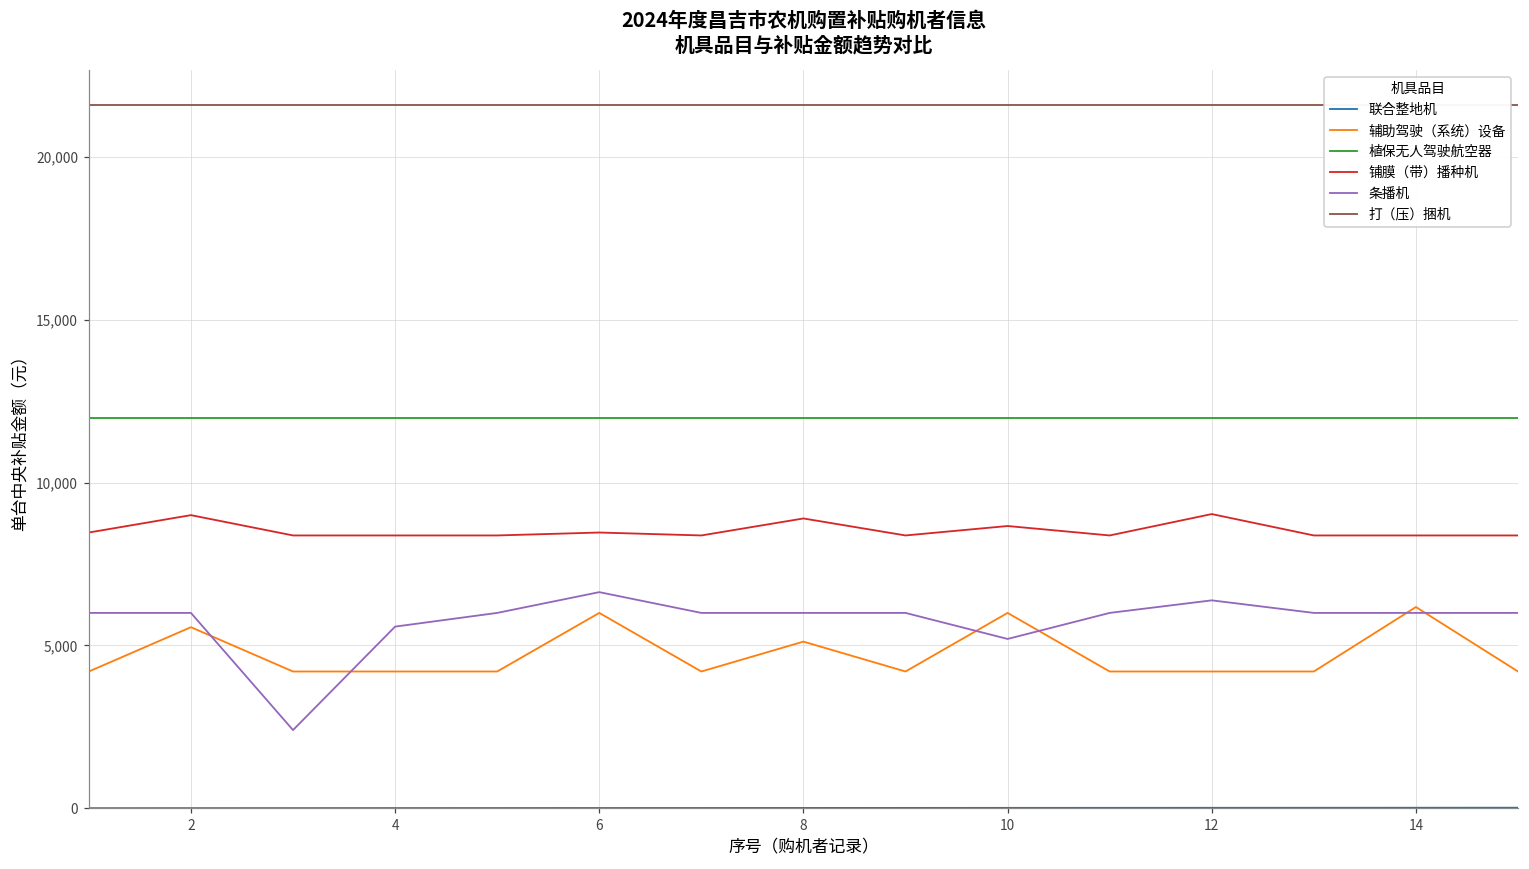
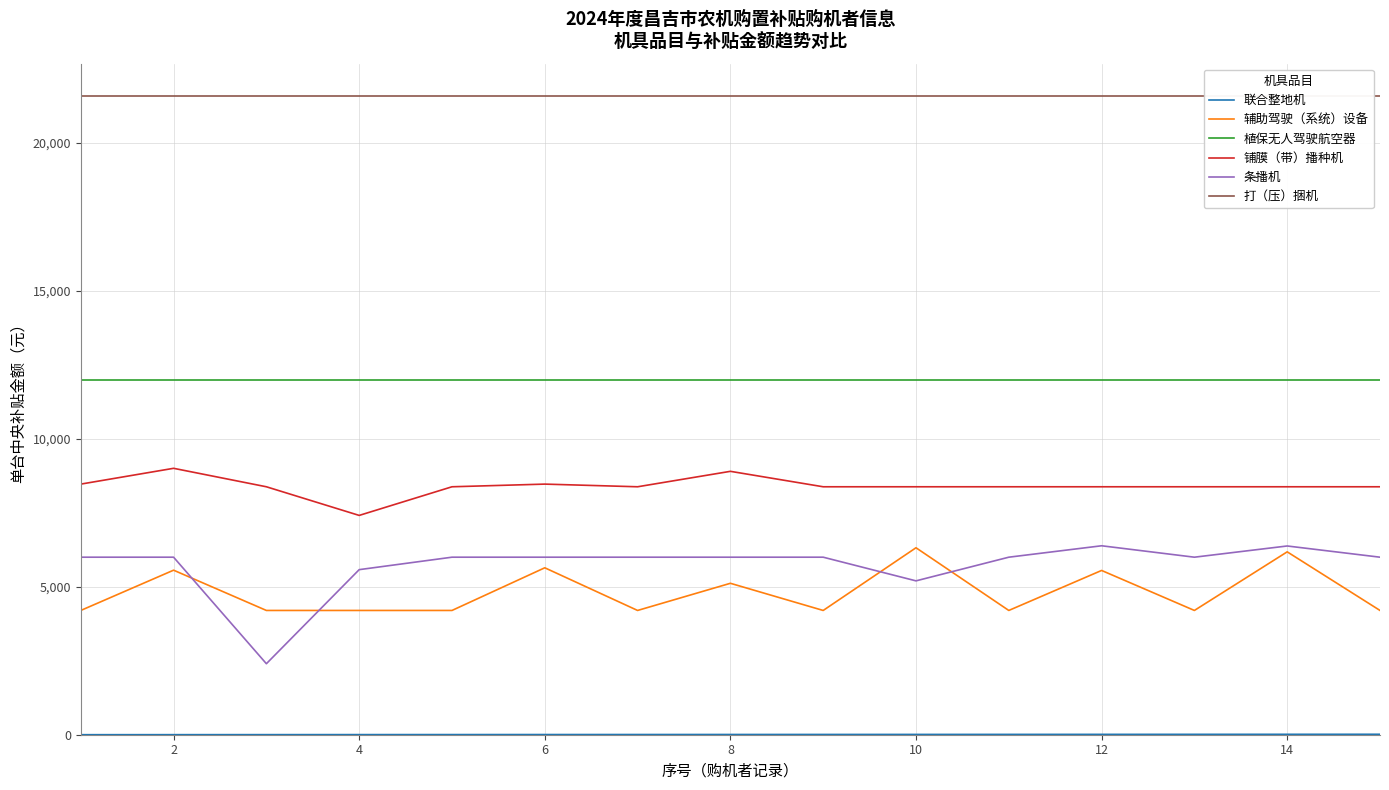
铺膜（带）播种机, 4: 8,400 -> 7,400
辅助驾驶（系统）设备, 6: 6,000 -> 5,600
条播机, 6: 6,600 -> 6,000
辅助驾驶（系统）设备, 10: 6,000 -> 6,300
铺膜（带）播种机, 10: 8,700 -> 8,400
辅助驾驶（系统）设备, 12: 4,200 -> 5,600
铺膜（带）播种机, 12: 9,000 -> 8,400
条播机, 14: 6,000 -> 6,400
